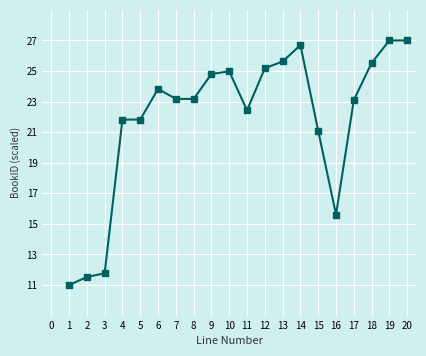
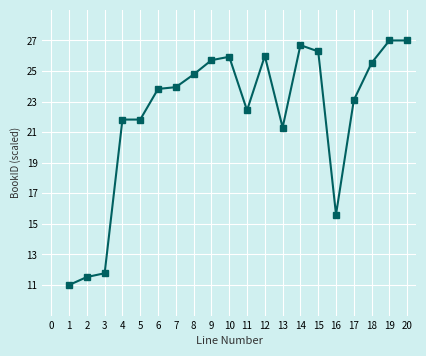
7: 23.2 -> 23.9
8: 23.2 -> 24.8
9: 24.8 -> 25.7
10: 25.0 -> 25.9
12: 25.2 -> 26.0
13: 25.6 -> 21.3
15: 21.1 -> 26.3
